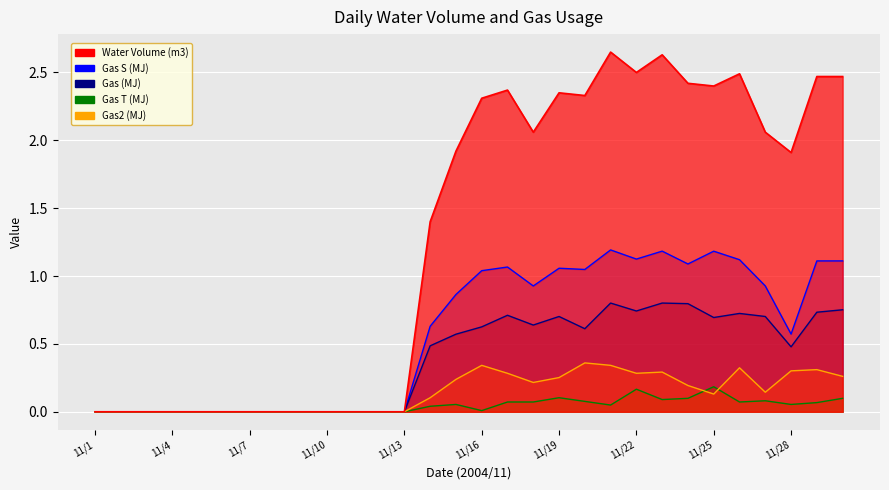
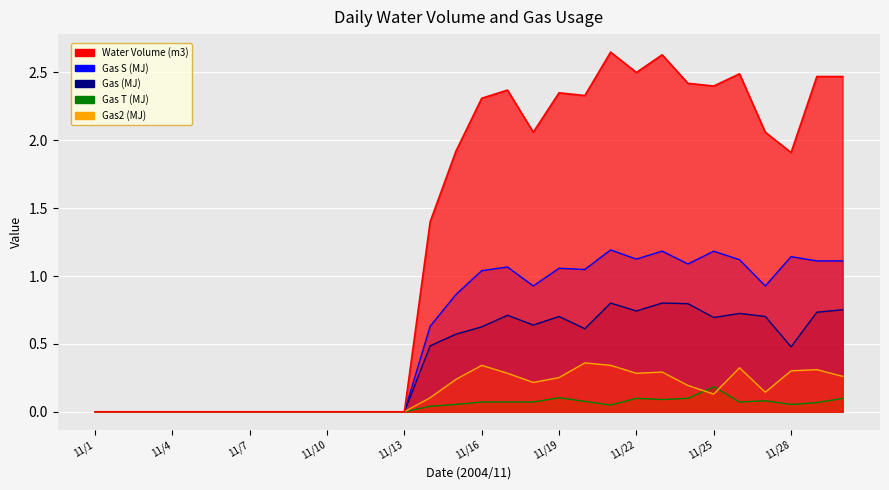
Gas T (MJ), 11/16: 0.01 -> 0.07
Gas T (MJ), 11/22: 0.17 -> 0.10
Gas S (MJ), 11/28: 0.57 -> 1.14
